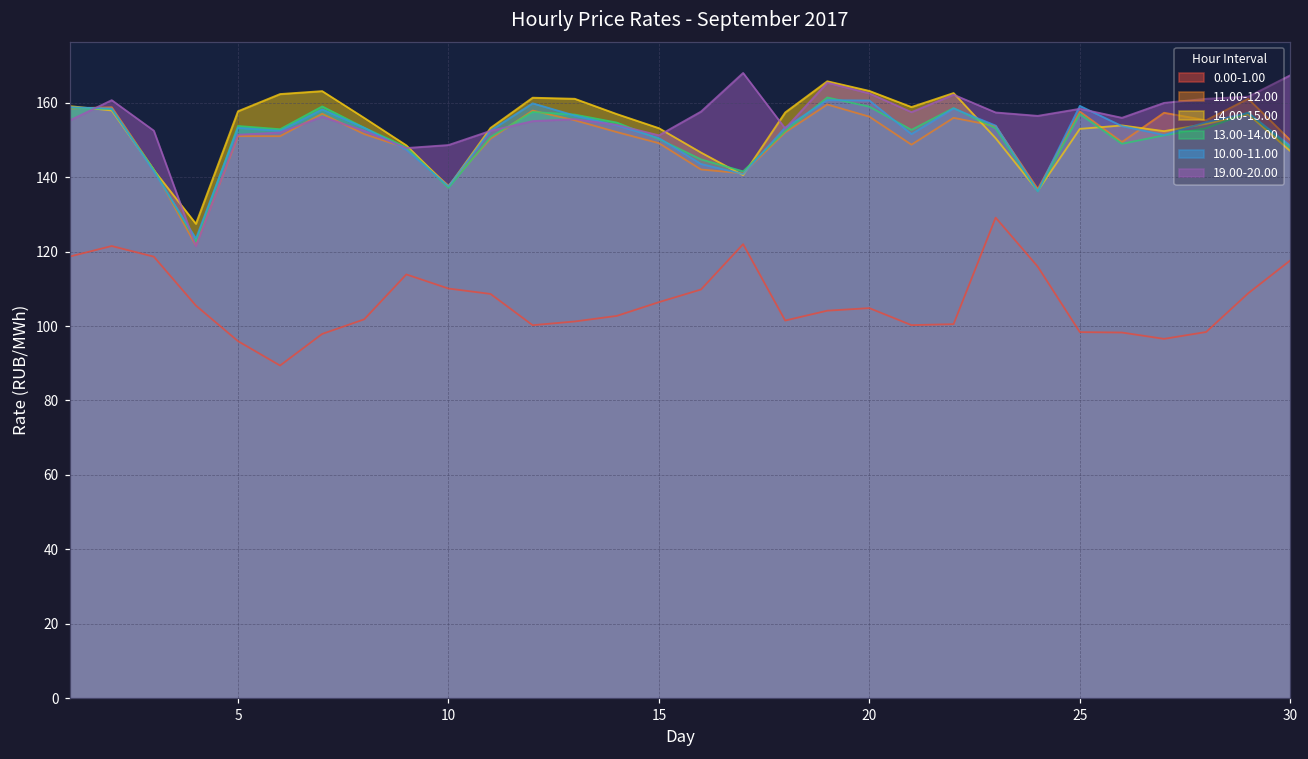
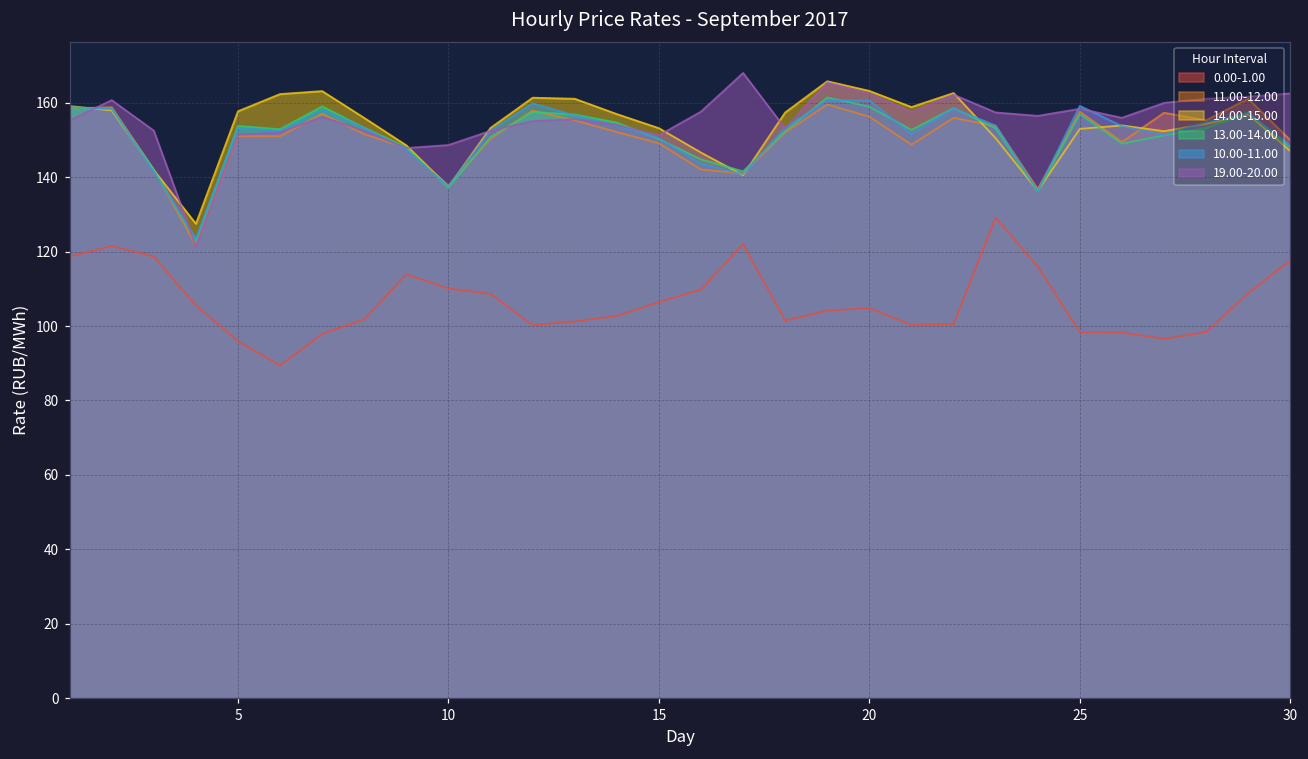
19.00-20.00, 30: 167 -> 163
